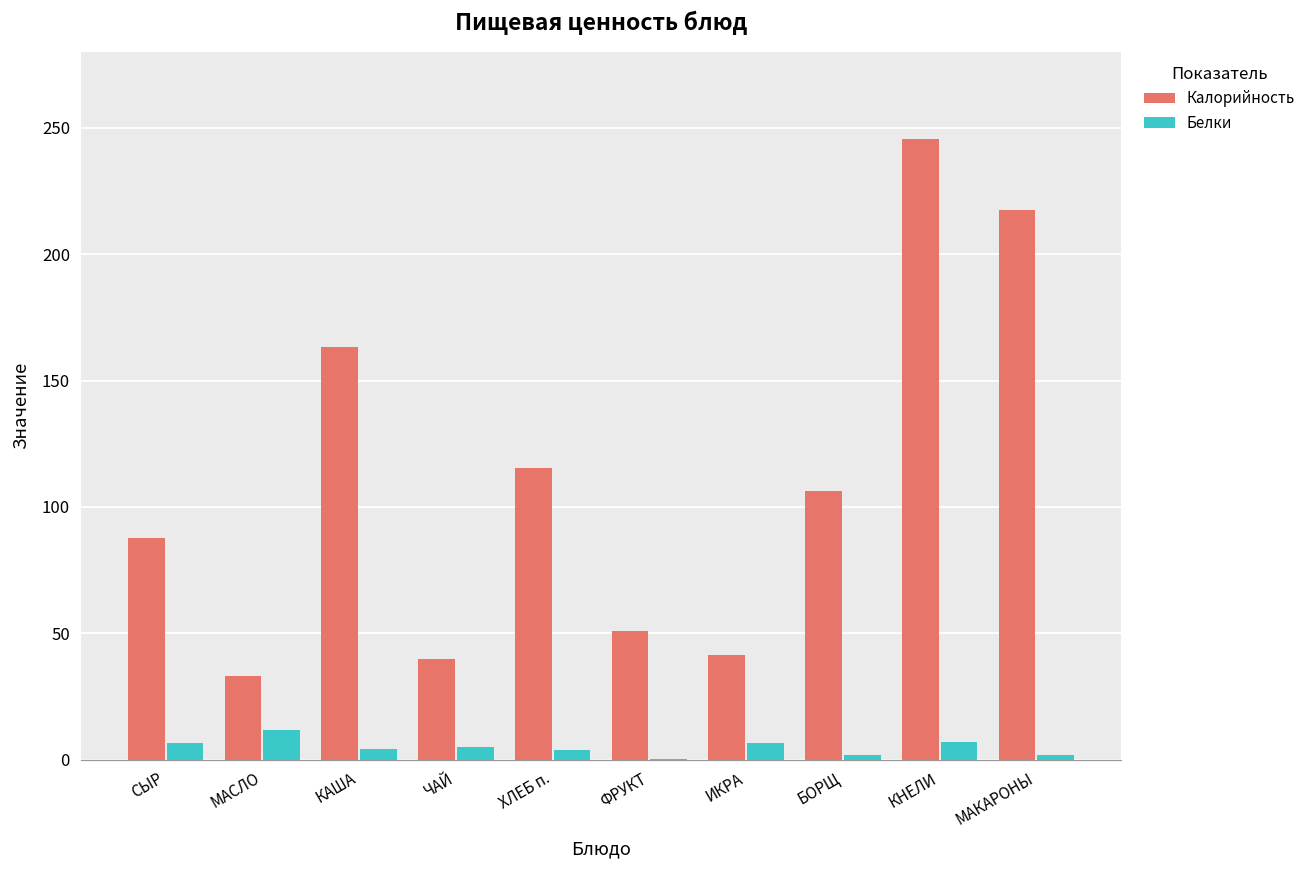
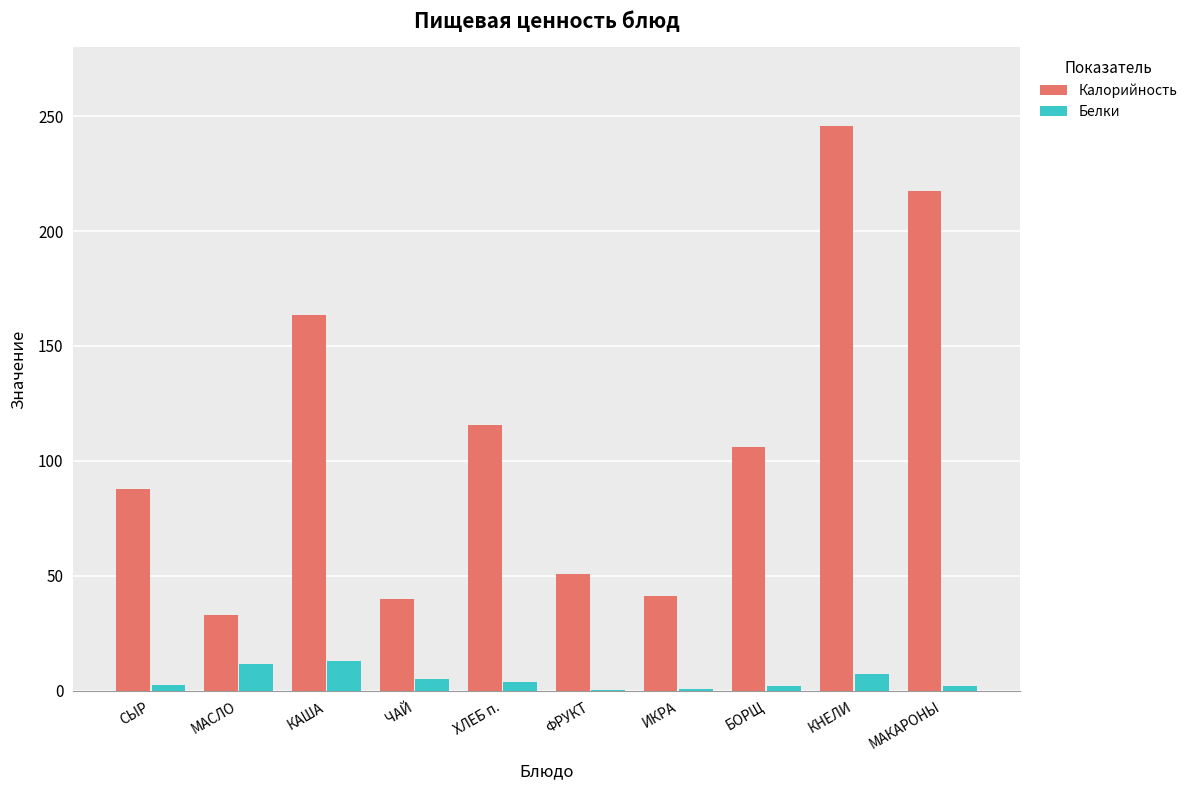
Белки, СЫР: 7 -> 2
Белки, КАША: 4 -> 13
Белки, ИКРА: 7 -> 1
